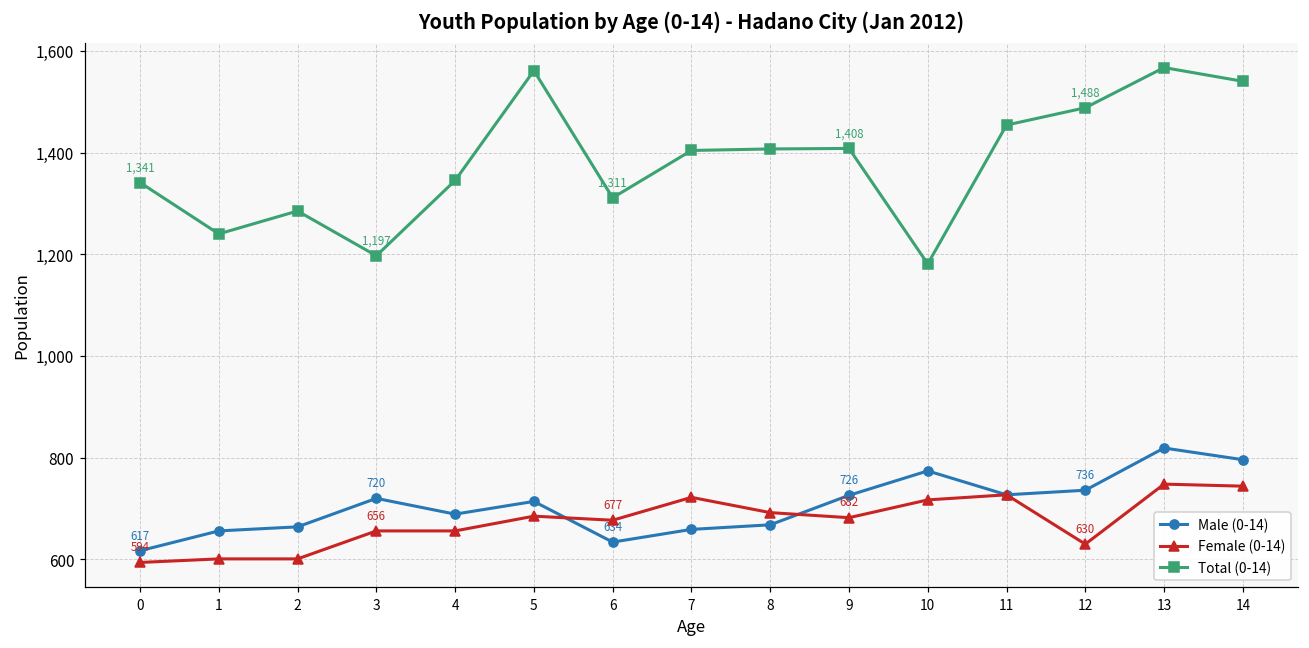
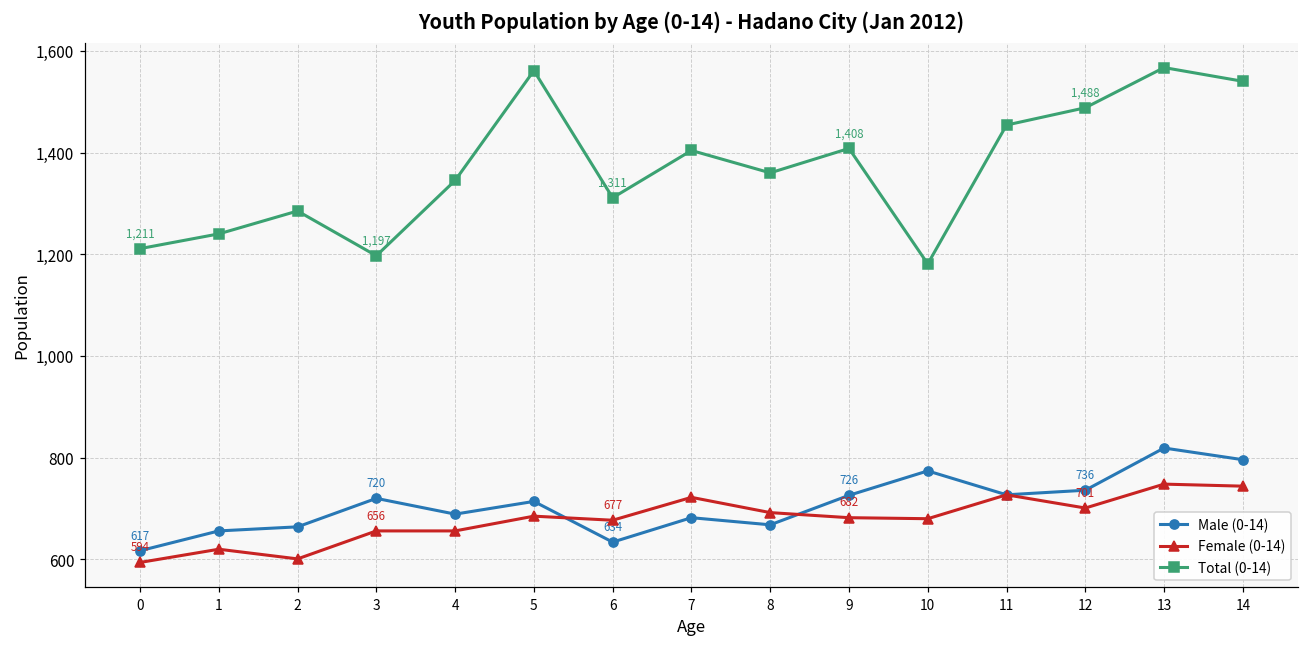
Total (0-14), 0: 1,341 -> 1,211
Female (0-14), 1: 600 -> 620
Male (0-14), 7: 660 -> 680
Total (0-14), 8: 1,410 -> 1,360
Female (0-14), 10: 720 -> 680
Female (0-14), 12: 630 -> 701
